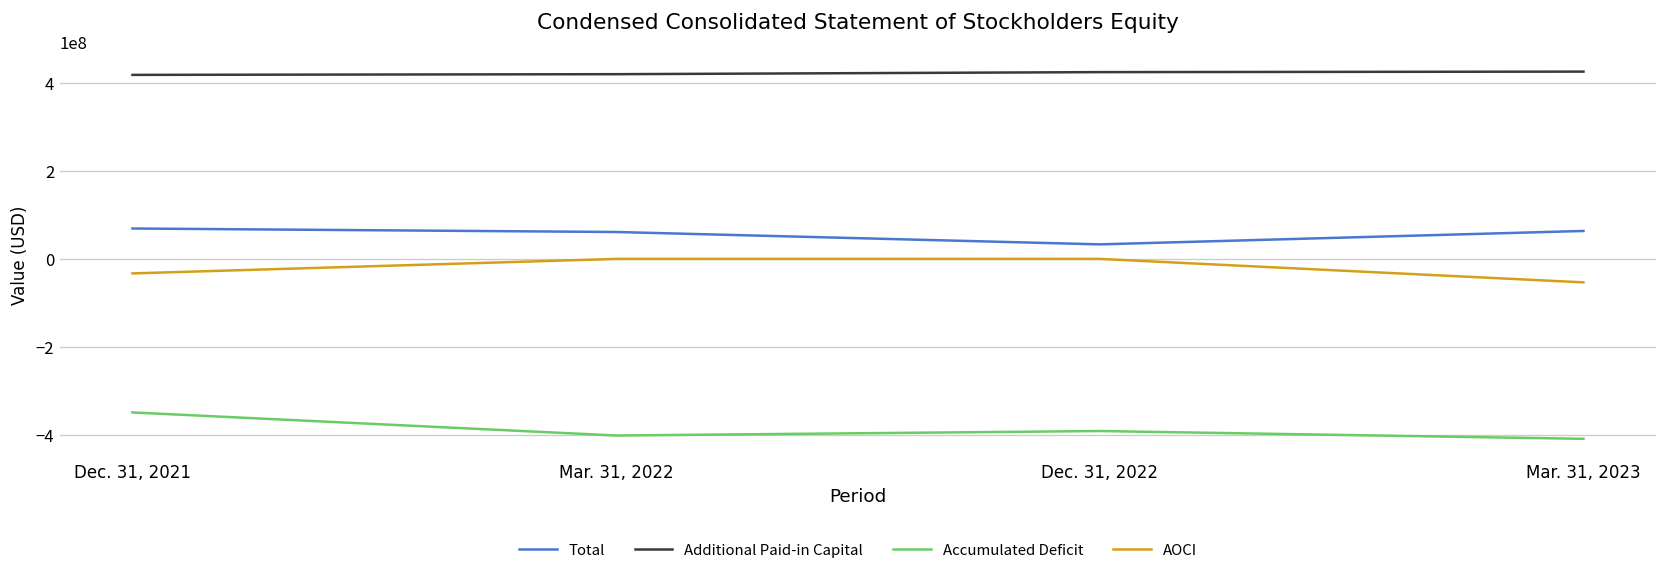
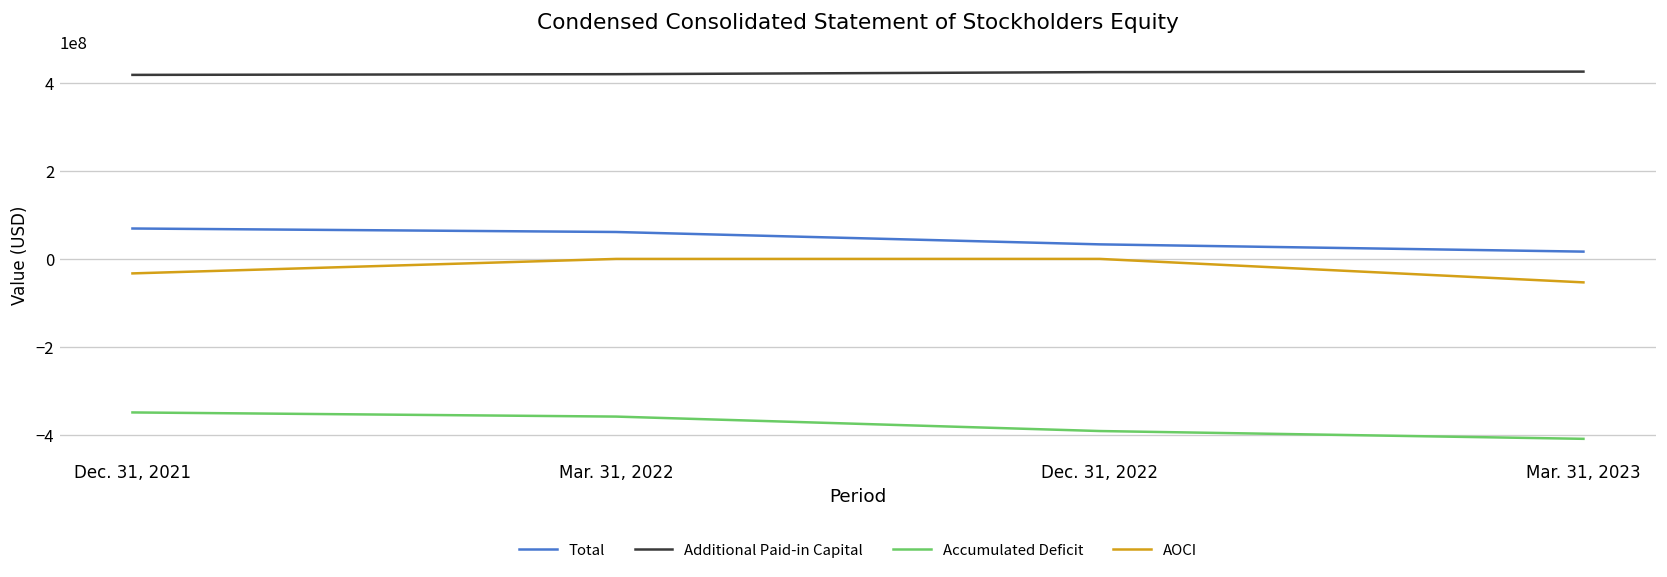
Accumulated Deficit, Mar. 31, 2022: -400000000 -> -360000000
Total, Mar. 31, 2023: 60000000 -> 20000000
